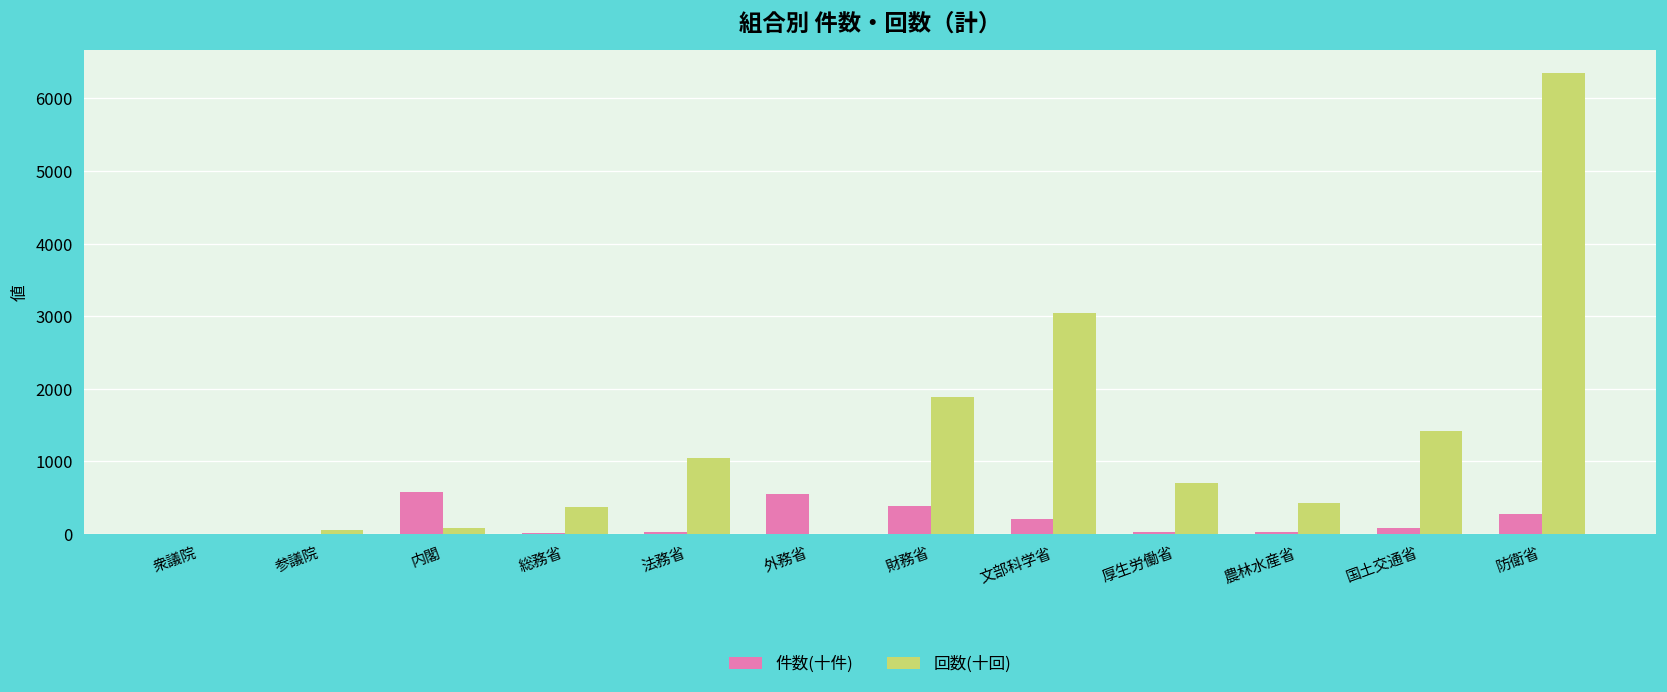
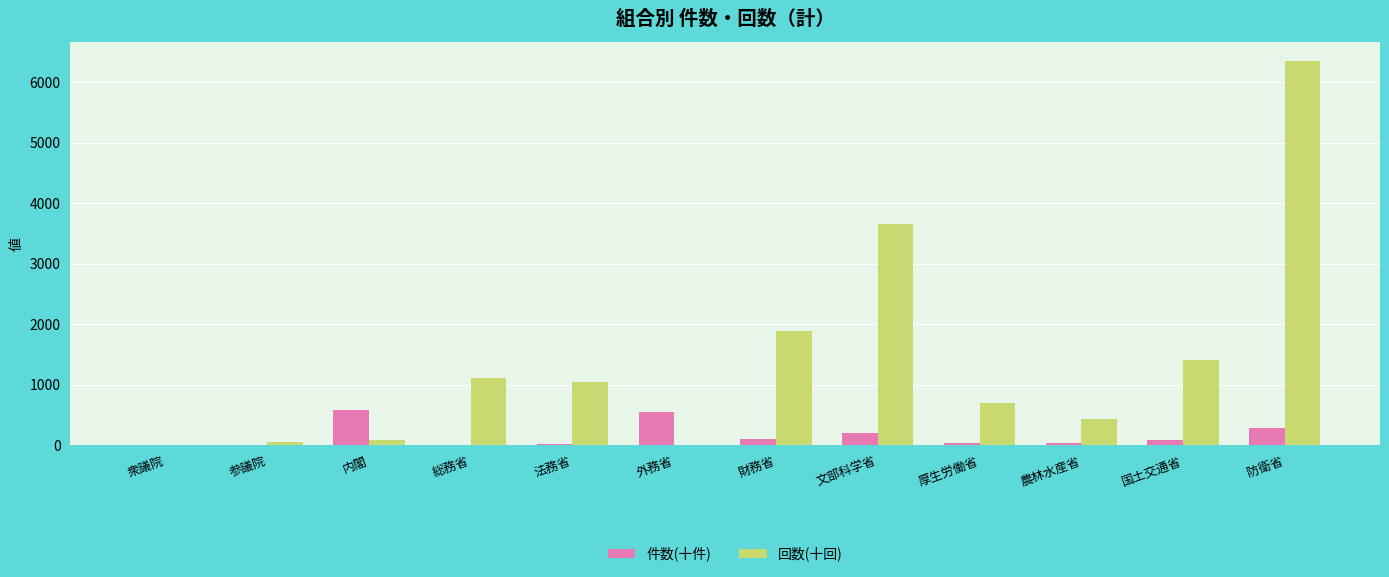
回数(十回), 総務省: 400 -> 1100
件数(十件), 財務省: 400 -> 100
回数(十回), 文部科学省: 3000 -> 3700
